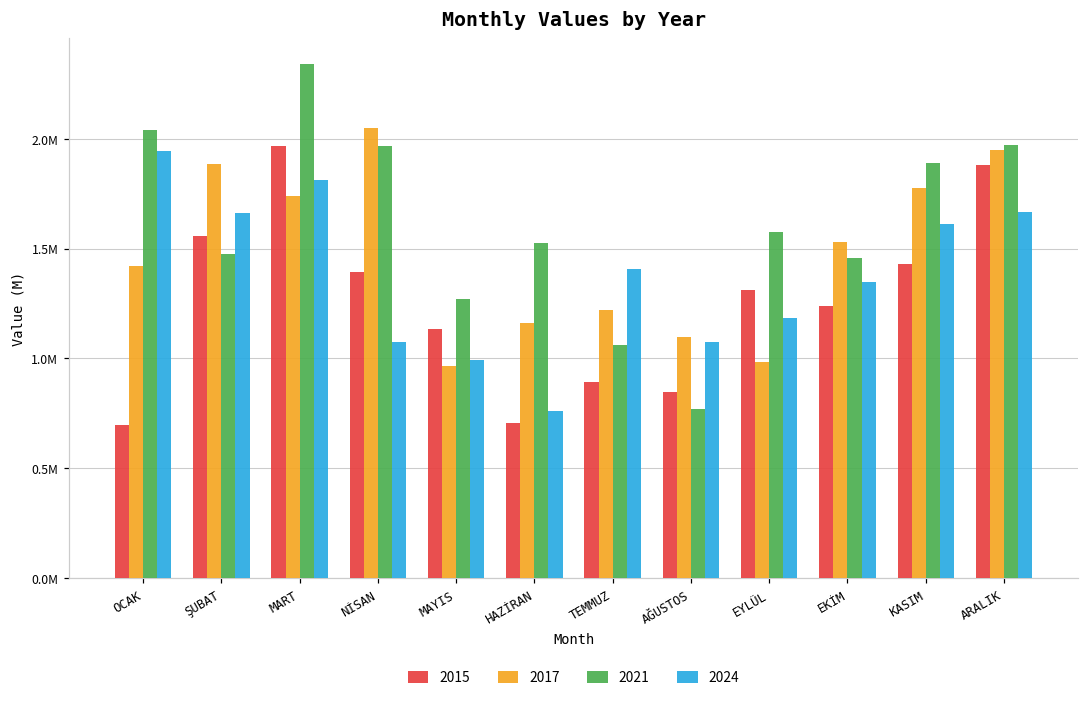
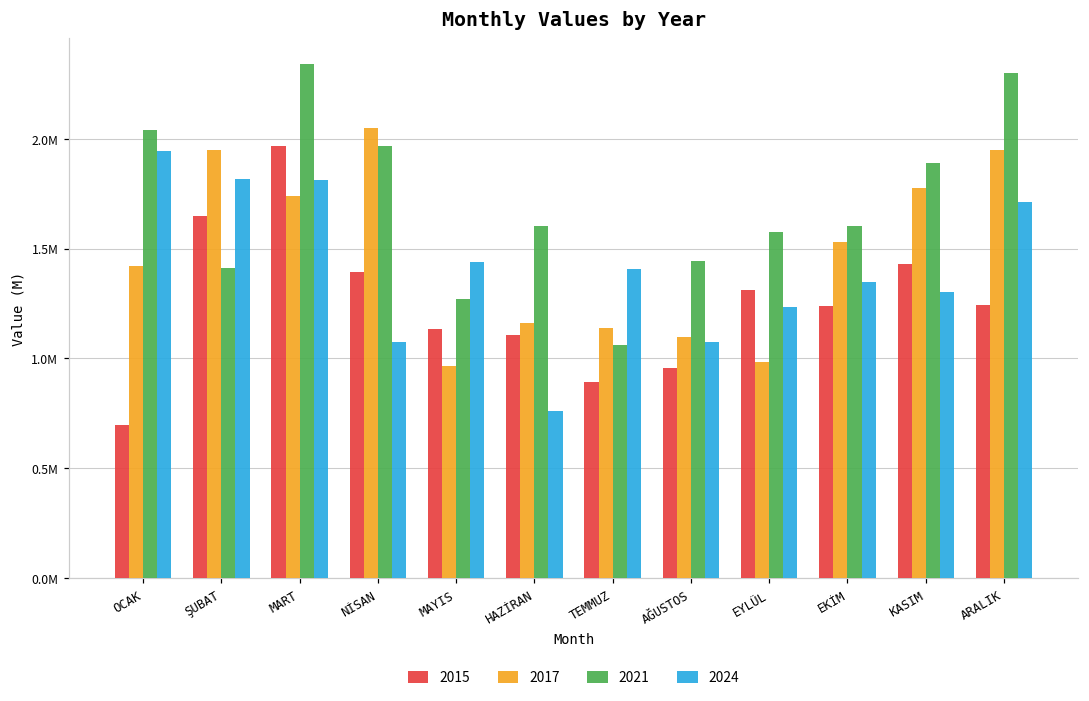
2015, ŞUBAT: 1560000 -> 1650000
2017, ŞUBAT: 1880000 -> 1950000
2021, ŞUBAT: 1480000 -> 1410000
2024, ŞUBAT: 1660000 -> 1820000
2024, MAYIS: 990000 -> 1440000
2015, HAZİRAN: 710000 -> 1110000
2021, HAZİRAN: 1520000 -> 1600000
2017, TEMMUZ: 1220000 -> 1140000
2015, AĞUSTOS: 850000 -> 960000
2021, AĞUSTOS: 770000 -> 1440000
2024, EYLÜL: 1180000 -> 1240000
2021, EKİM: 1450000 -> 1600000
2024, KASIM: 1610000 -> 1300000
2015, ARALIK: 1880000 -> 1240000
2021, ARALIK: 1970000 -> 2300000
2024, ARALIK: 1670000 -> 1710000
